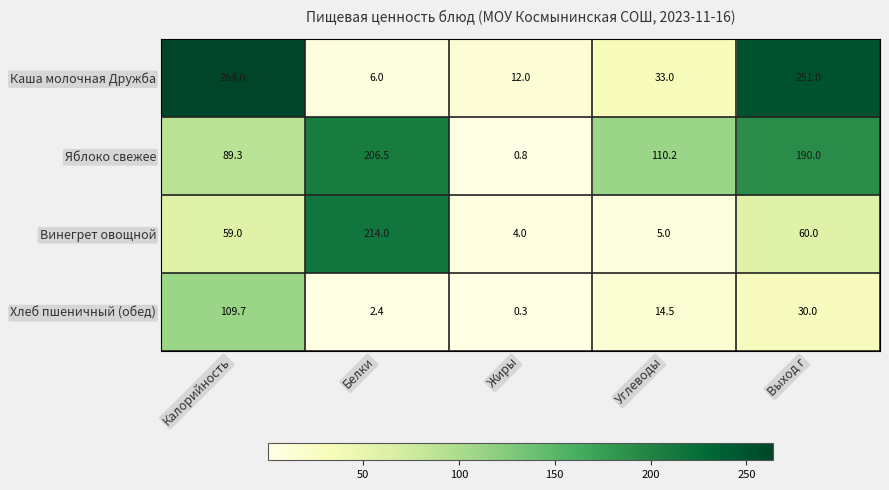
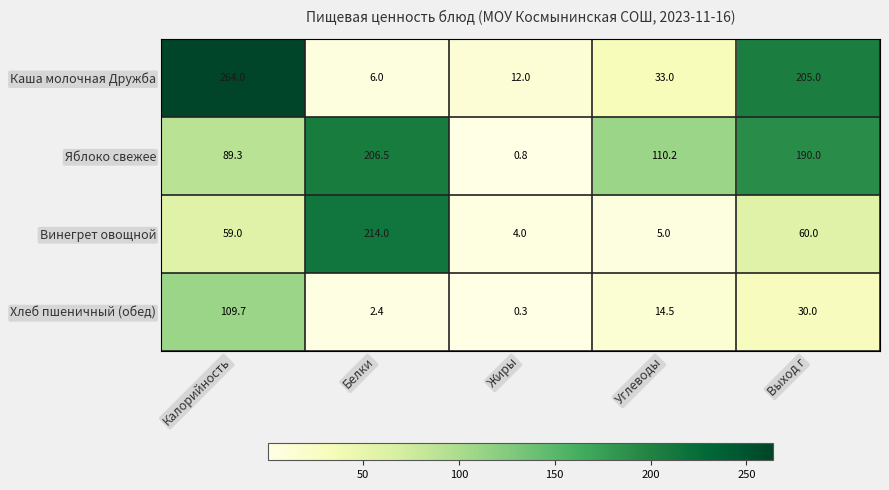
Каша молочная Дружба, Выход г: 251.0 -> 205.0
